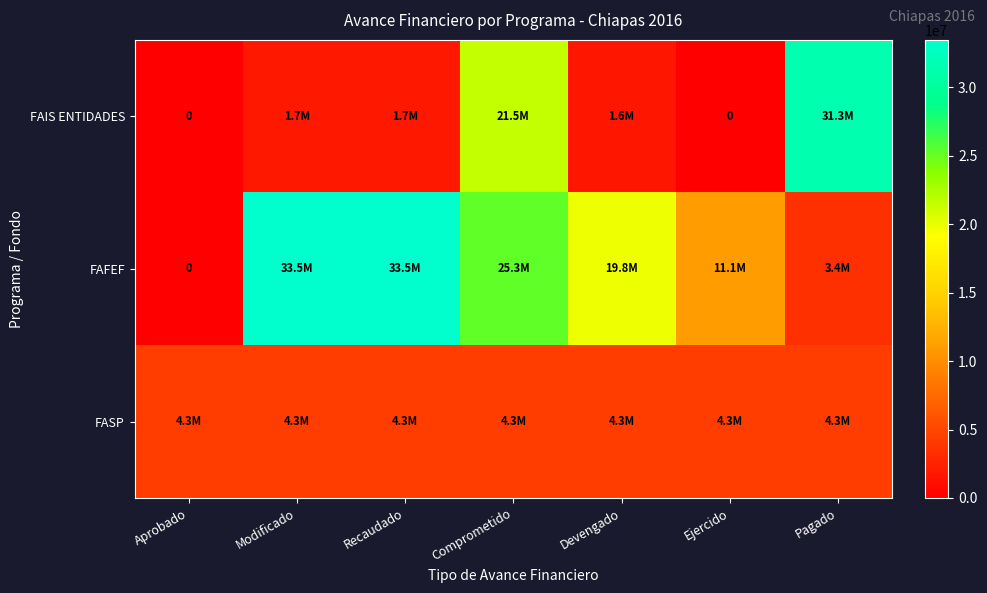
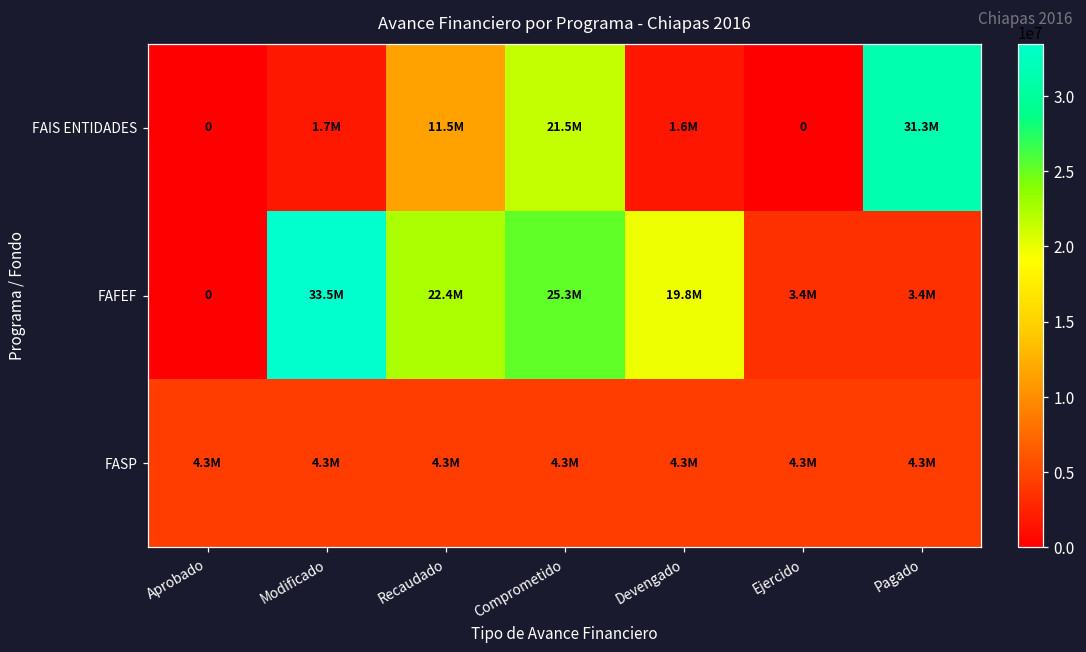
FAIS ENTIDADES, Recaudado: 1.7M -> 11.5M
FAFEF, Recaudado: 33.5M -> 22.4M
FAFEF, Ejercido: 11.1M -> 3.4M
